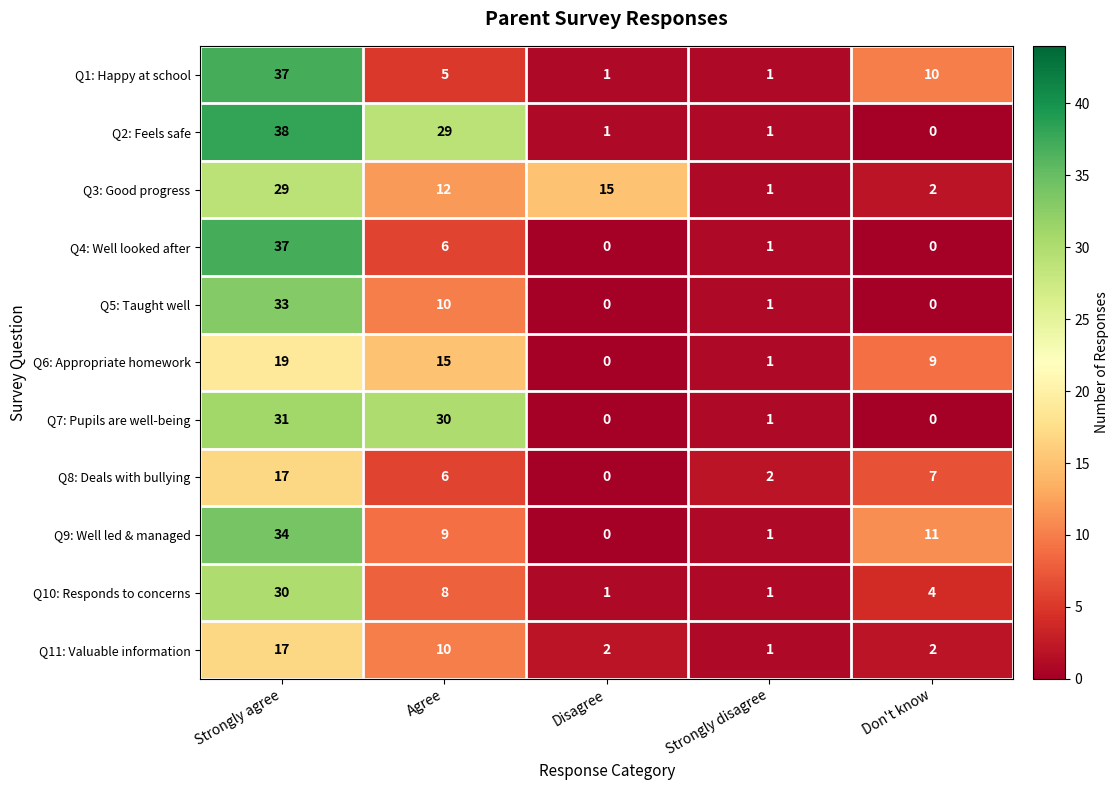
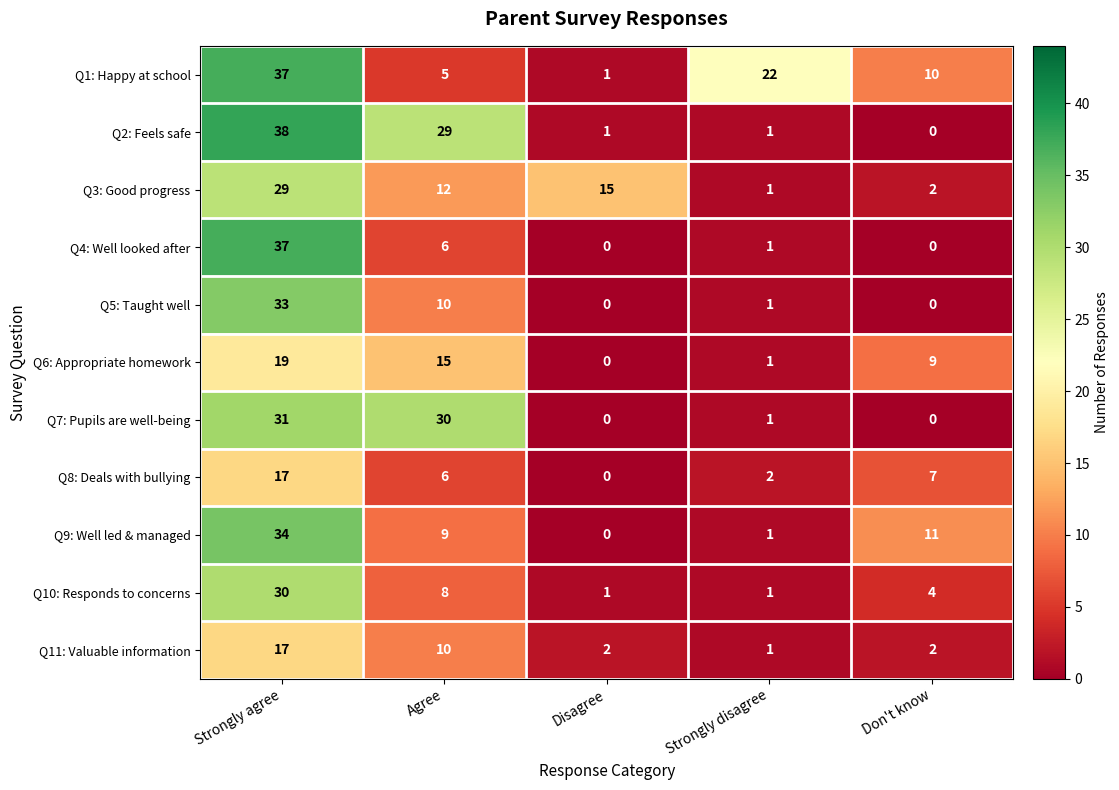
Q1: Happy at school, Strongly disagree: 1 -> 22
